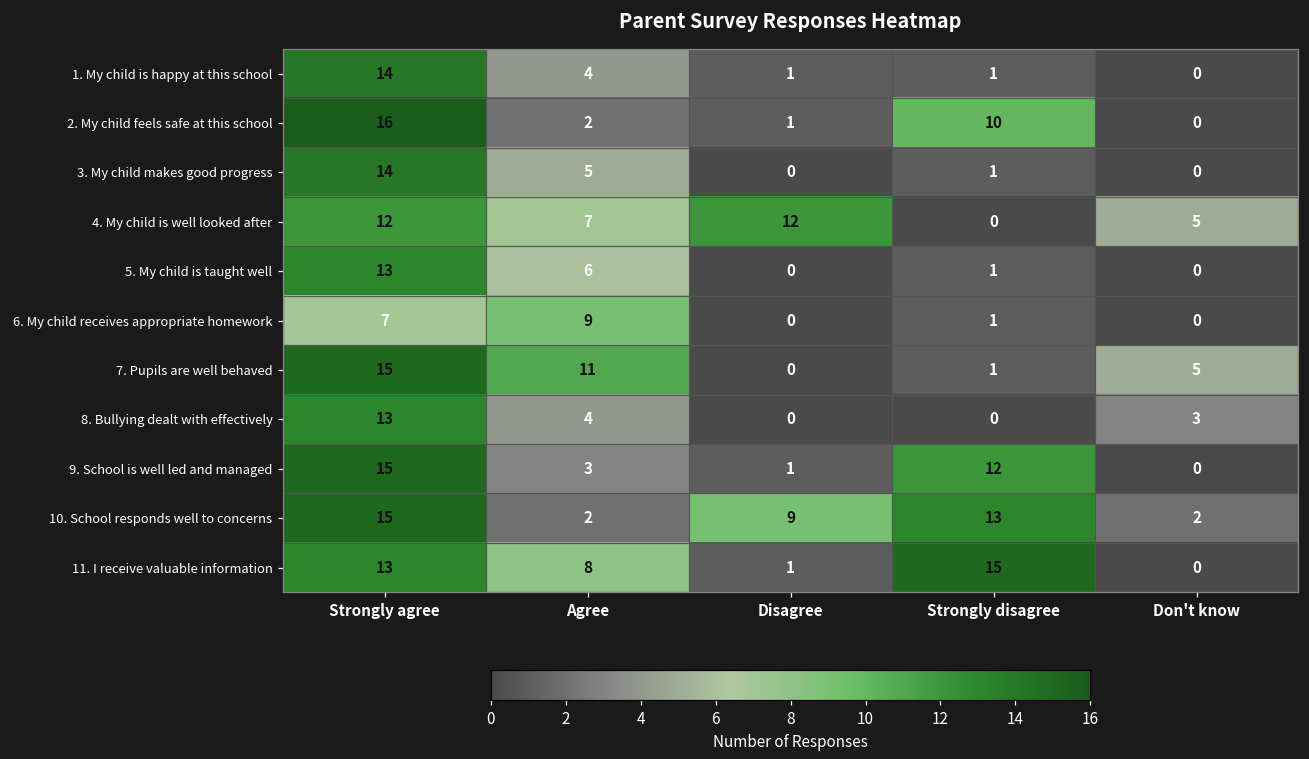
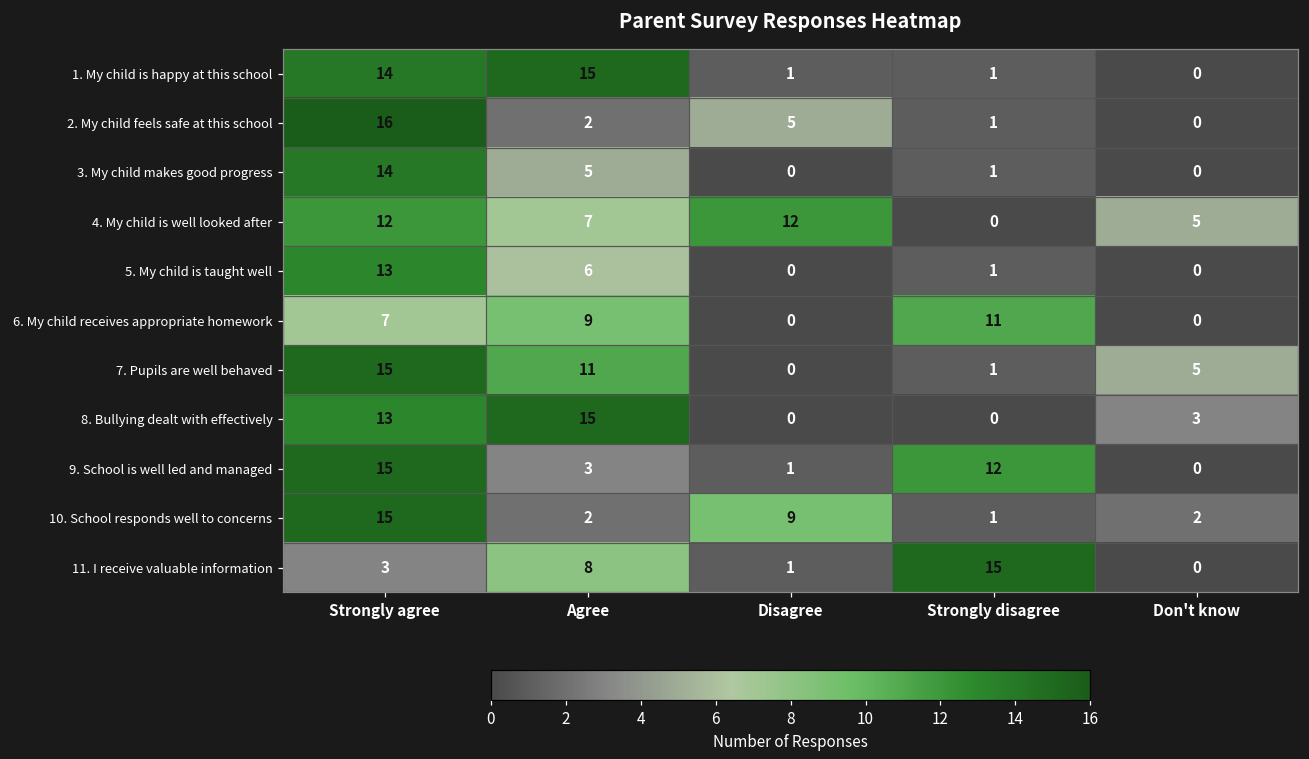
1. My child is happy at this school, Agree: 4 -> 15
2. My child feels safe at this school, Disagree: 1 -> 5
2. My child feels safe at this school, Strongly disagree: 10 -> 1
6. My child receives appropriate homework, Strongly disagree: 1 -> 11
8. Bullying dealt with effectively, Agree: 4 -> 15
10. School responds well to concerns, Strongly disagree: 13 -> 1
11. I receive valuable information, Strongly agree: 13 -> 3
